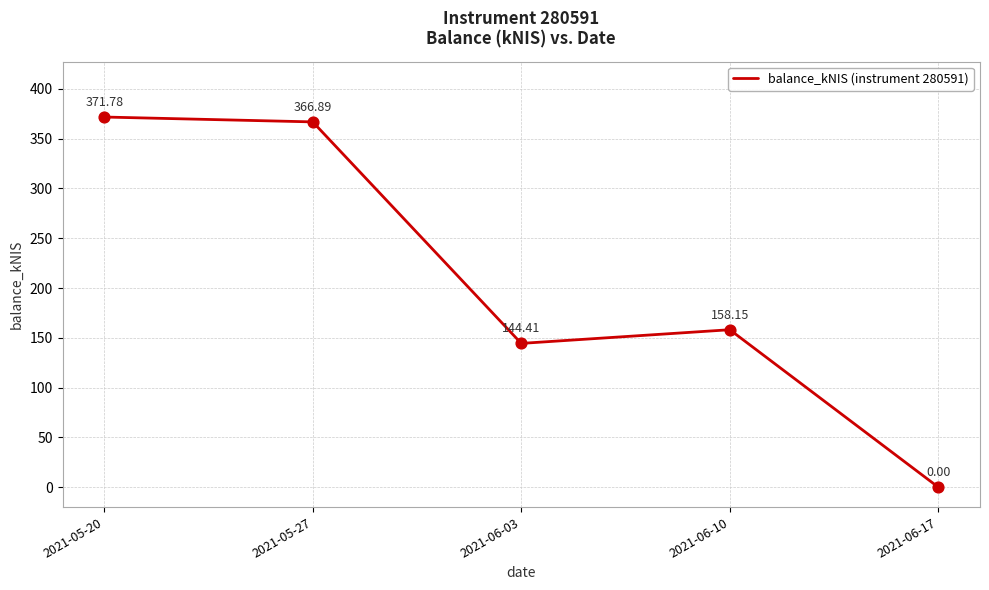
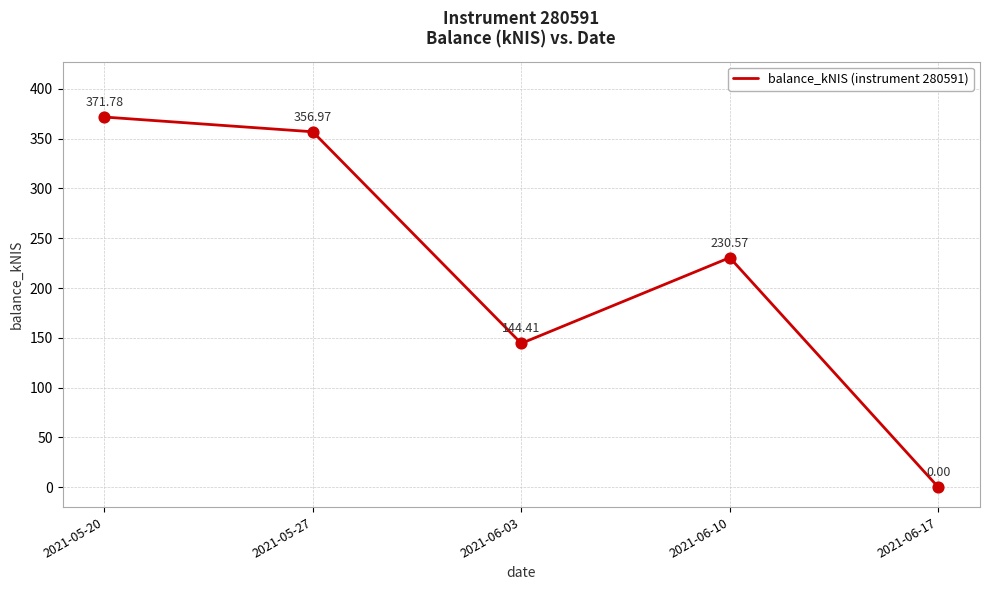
2021-05-27: 366.89 -> 356.97
2021-06-10: 158.15 -> 230.57
